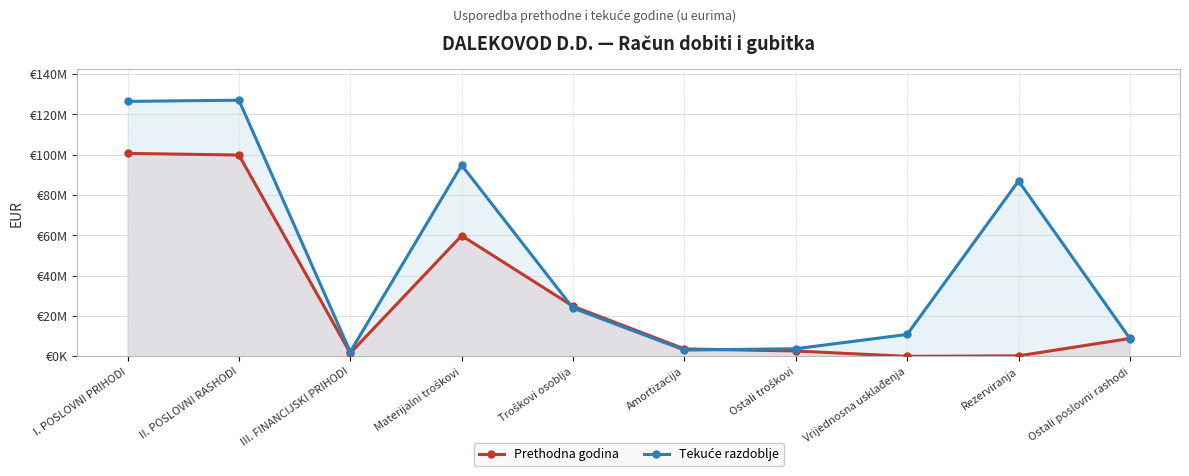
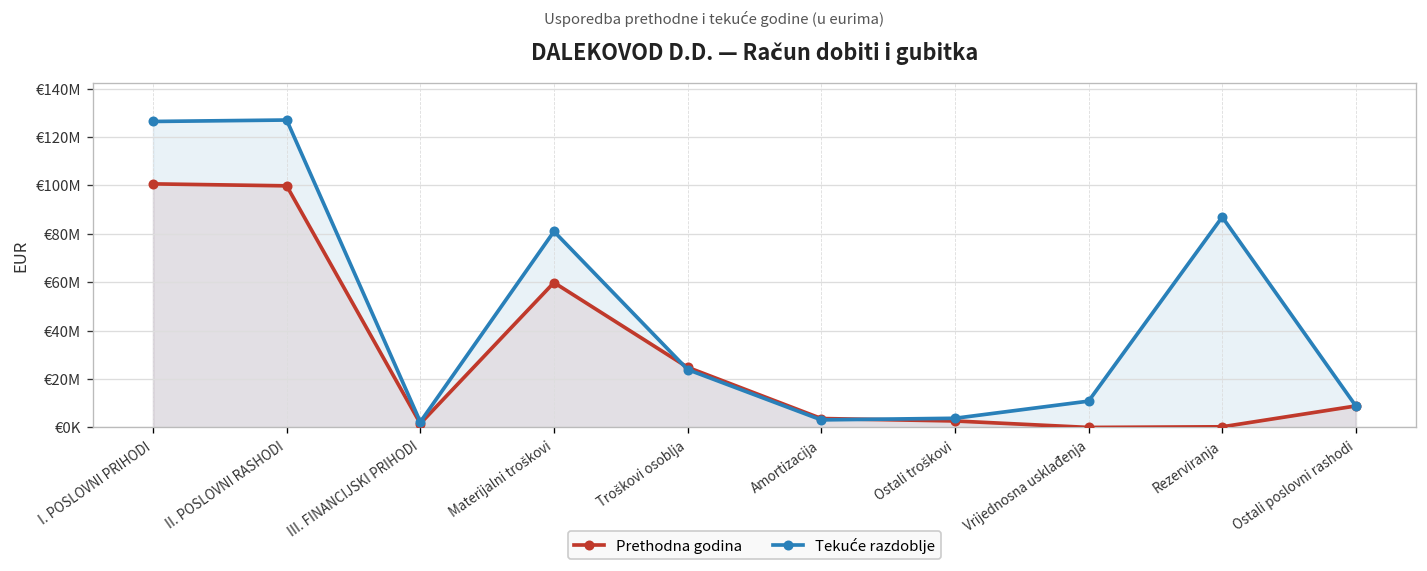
Tekuće razdoblje, Materijalni troškovi: €95000000 -> €81000000
